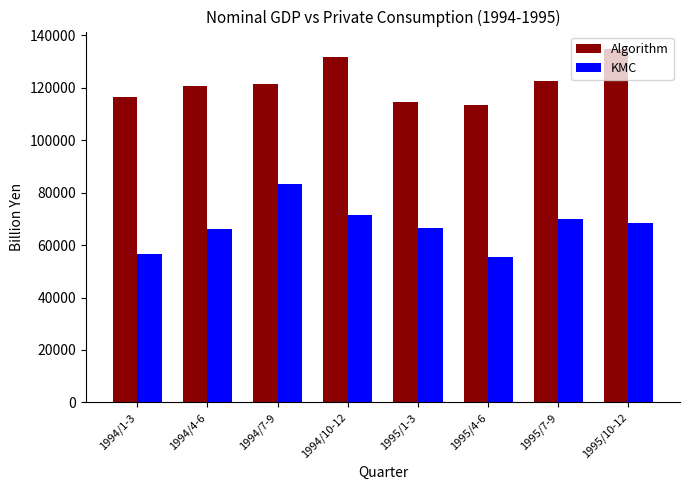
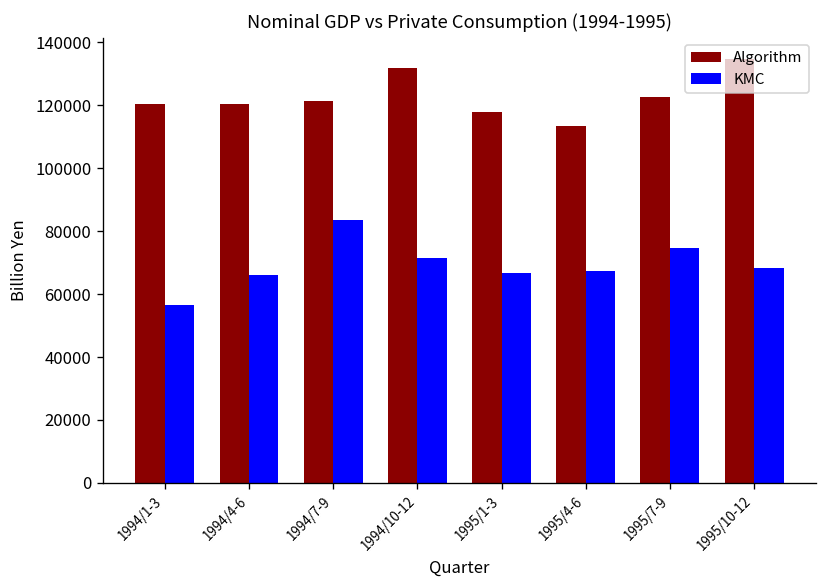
Algorithm, 1994/1-3: 116000 -> 120000
Algorithm, 1995/1-3: 115000 -> 118000
KMC, 1995/4-6: 55000 -> 67000
KMC, 1995/7-9: 70000 -> 75000
